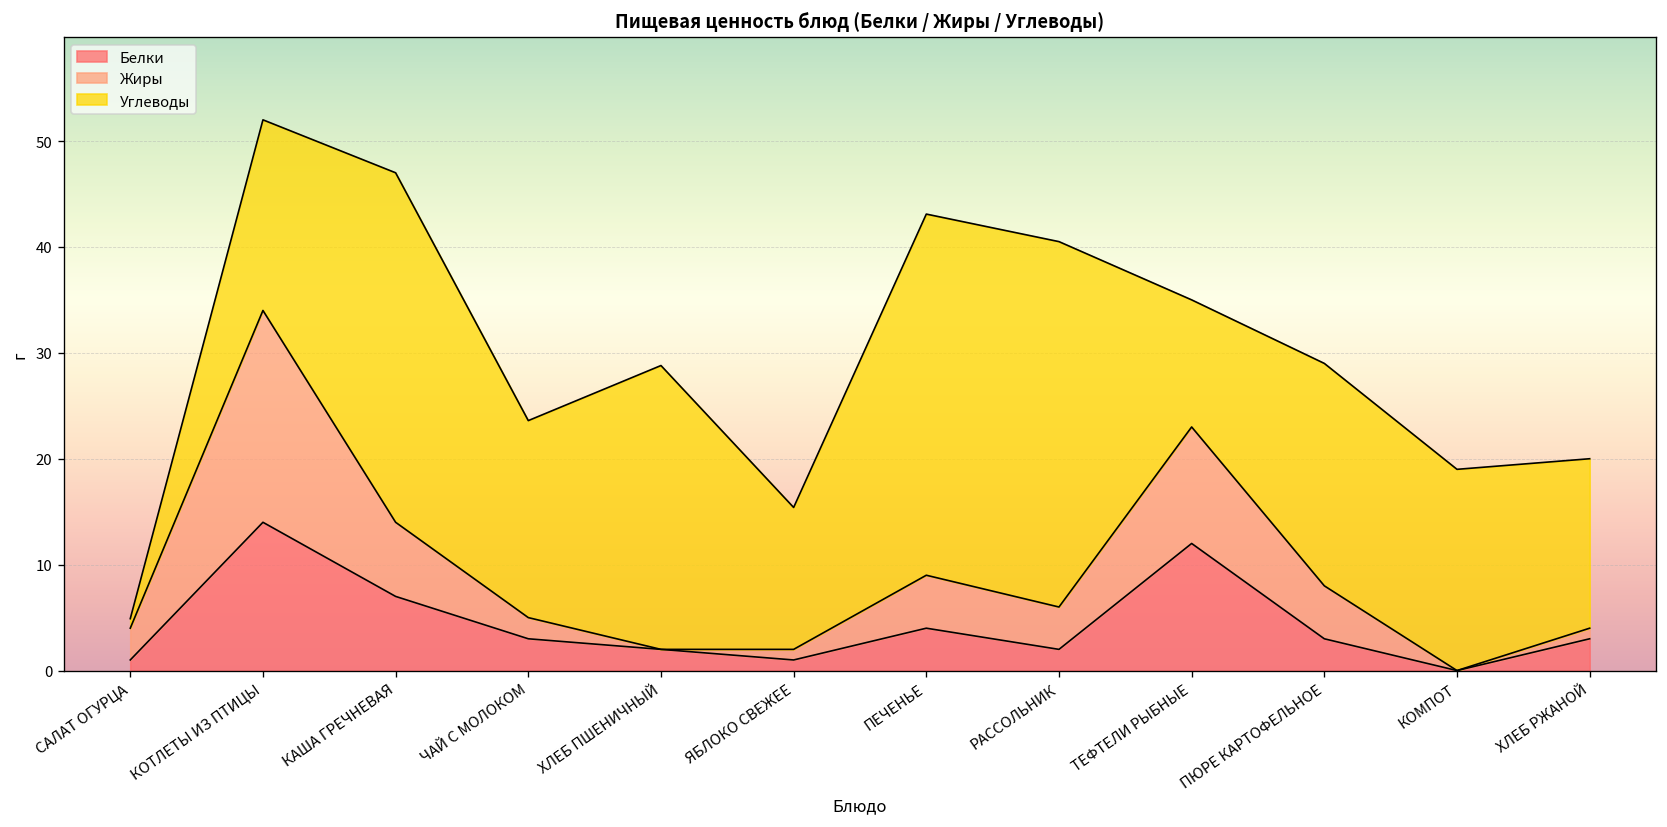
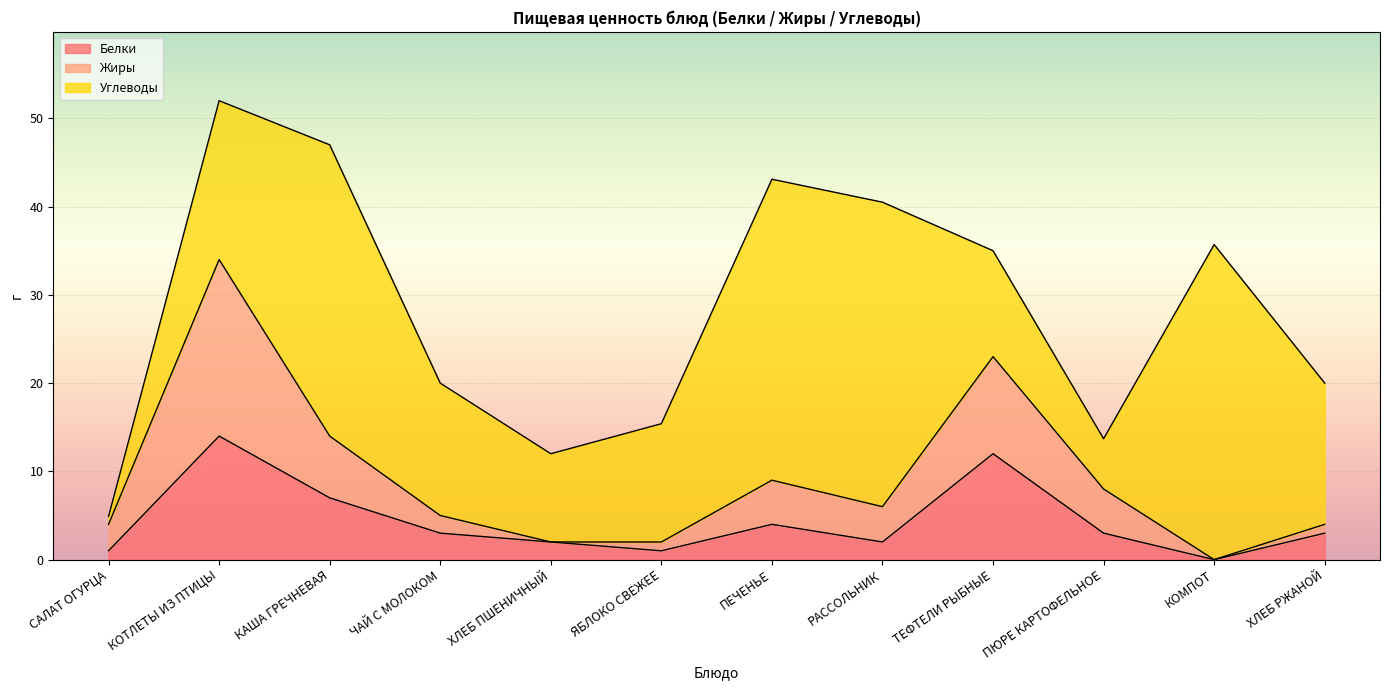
Углеводы, ЧАЙ С МОЛОКОМ: 19 -> 15
Углеводы, ХЛЕБ ПШЕНИЧНЫЙ: 27 -> 10
Углеводы, ПЮРЕ КАРТОФЕЛЬНОЕ: 21 -> 6
Углеводы, КОМПОТ: 19 -> 36
